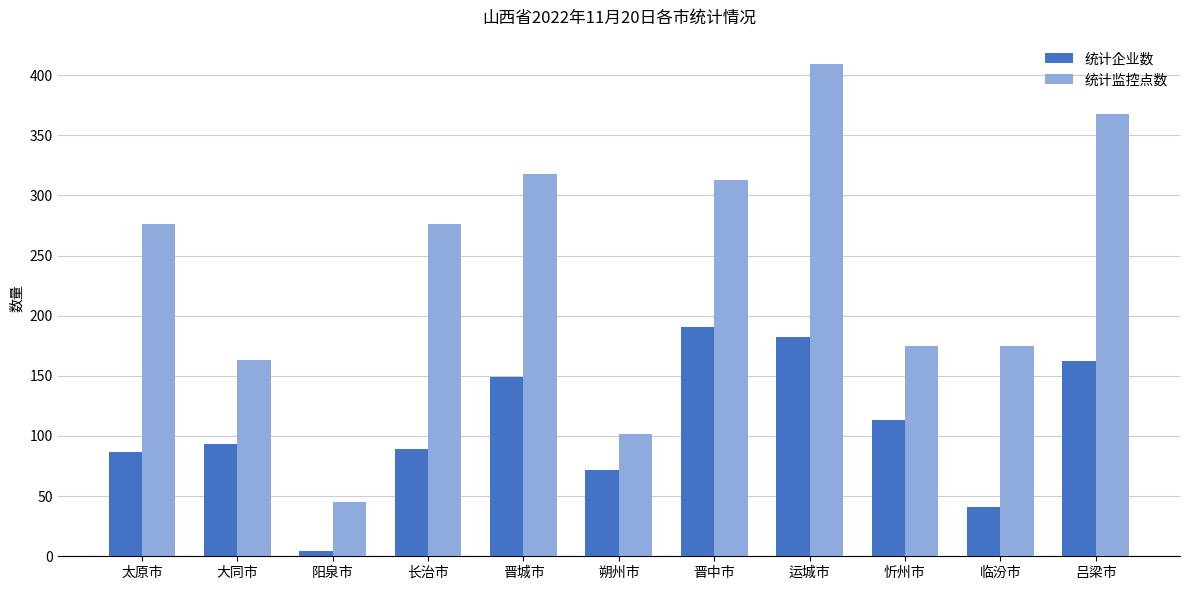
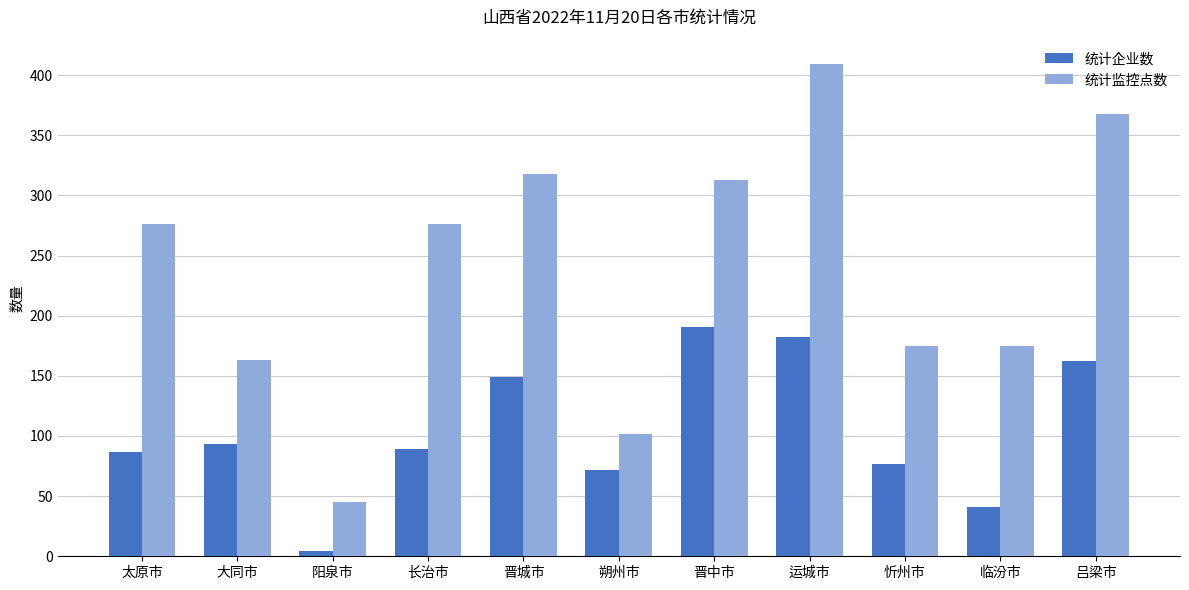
统计企业数, 忻州市: 113 -> 77
